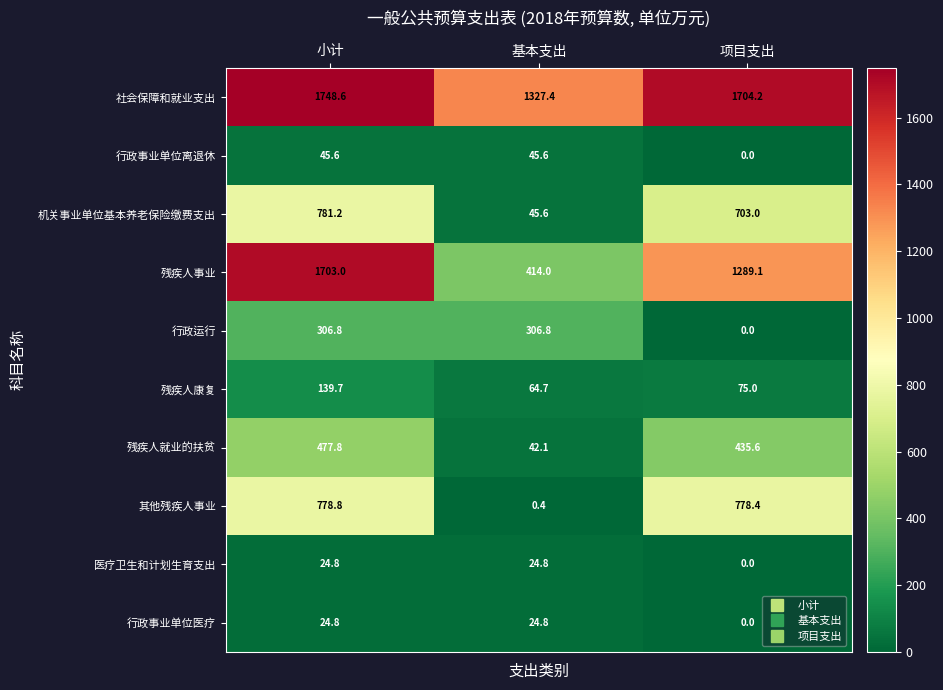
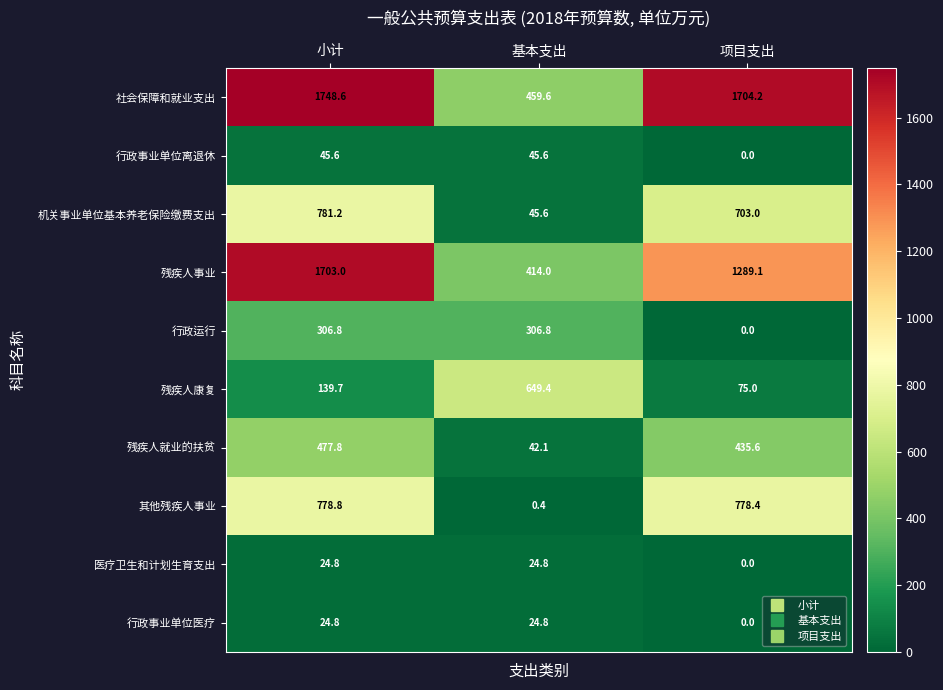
社会保障和就业支出, 基本支出: 1327.4 -> 459.6
残疾人康复, 基本支出: 64.7 -> 649.4
